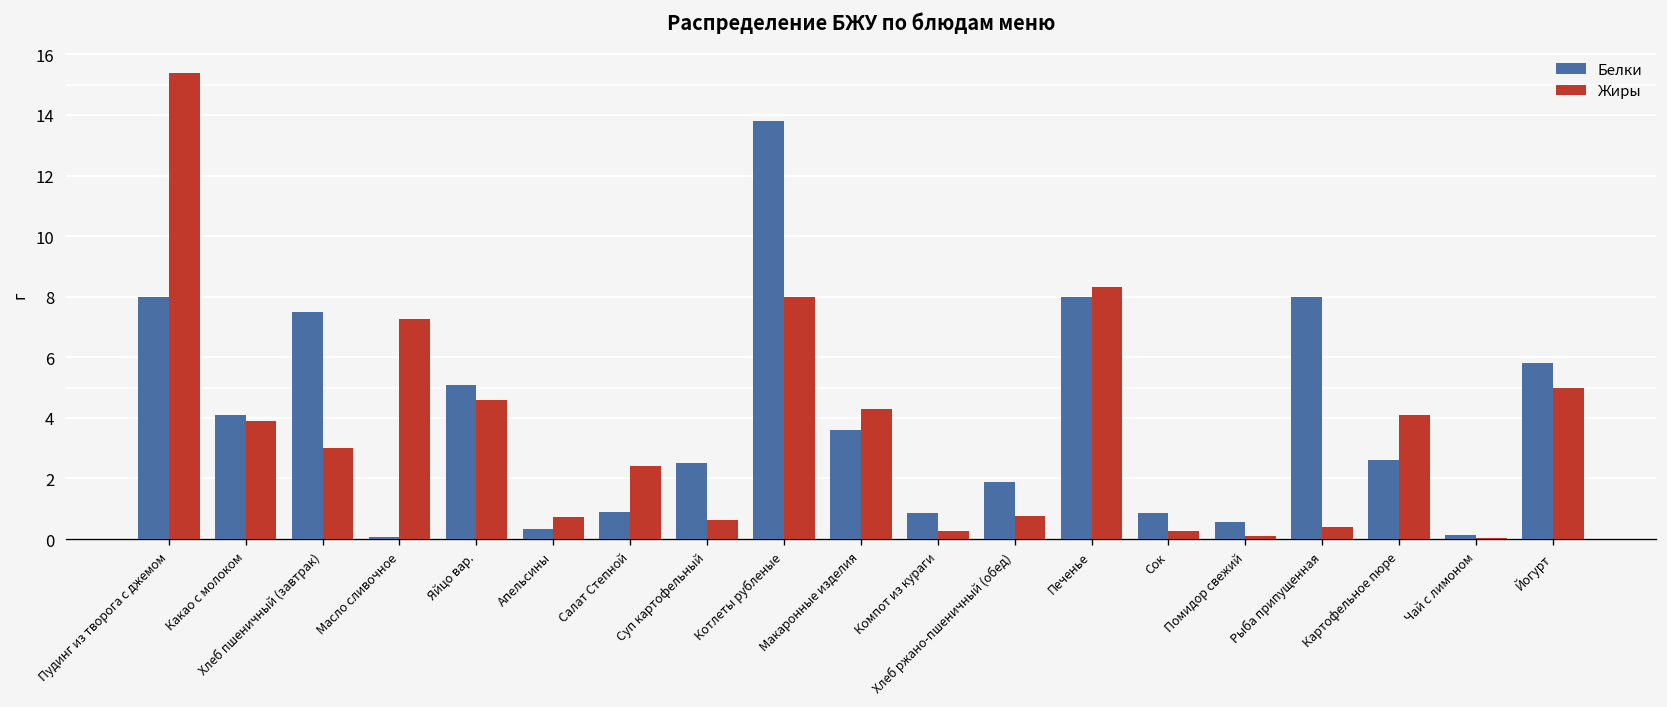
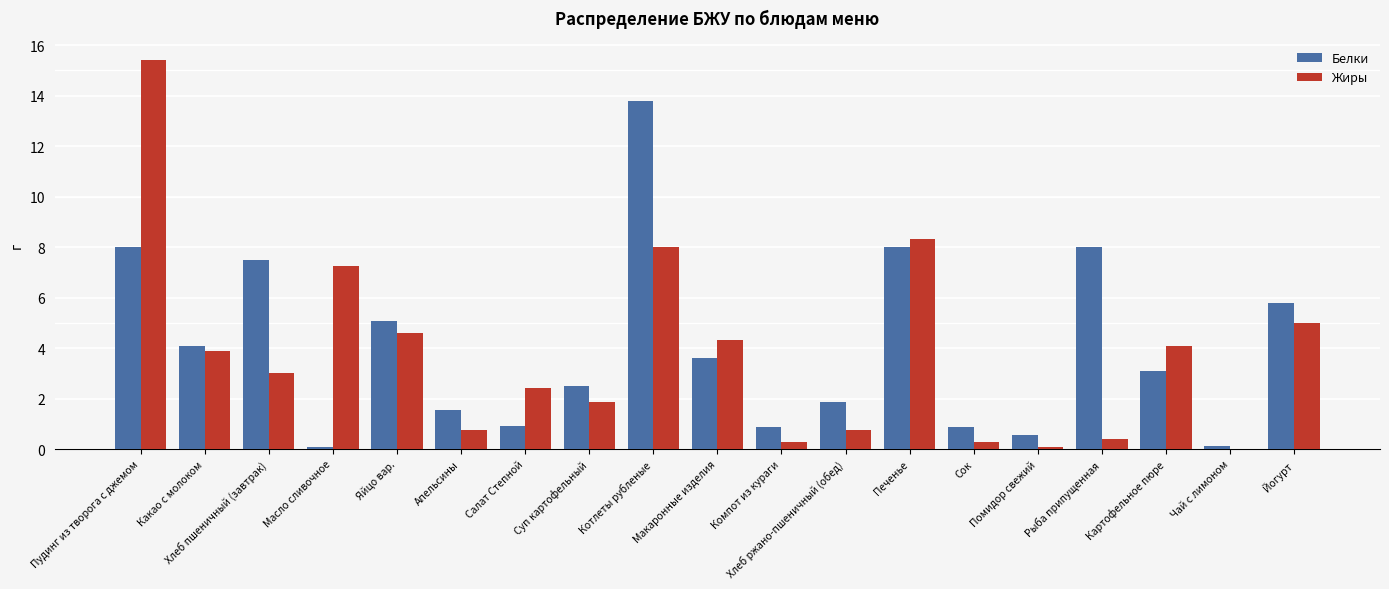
Белки, Апельсины: 0.3 -> 1.5
Жиры, Суп картофельный: 0.6 -> 1.9
Белки, Картофельное пюре: 2.6 -> 3.1
